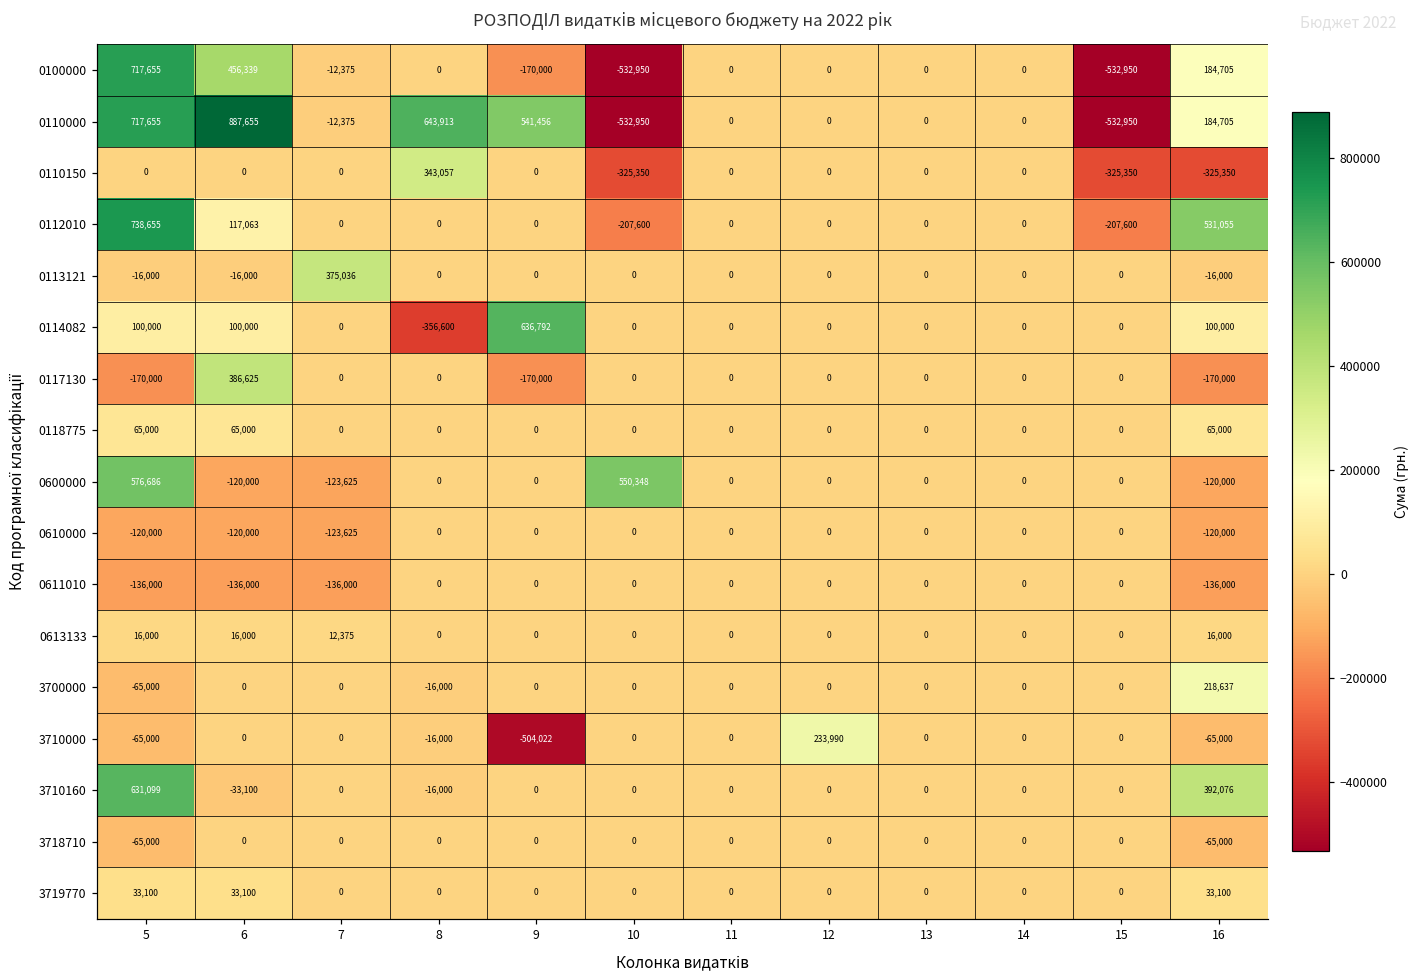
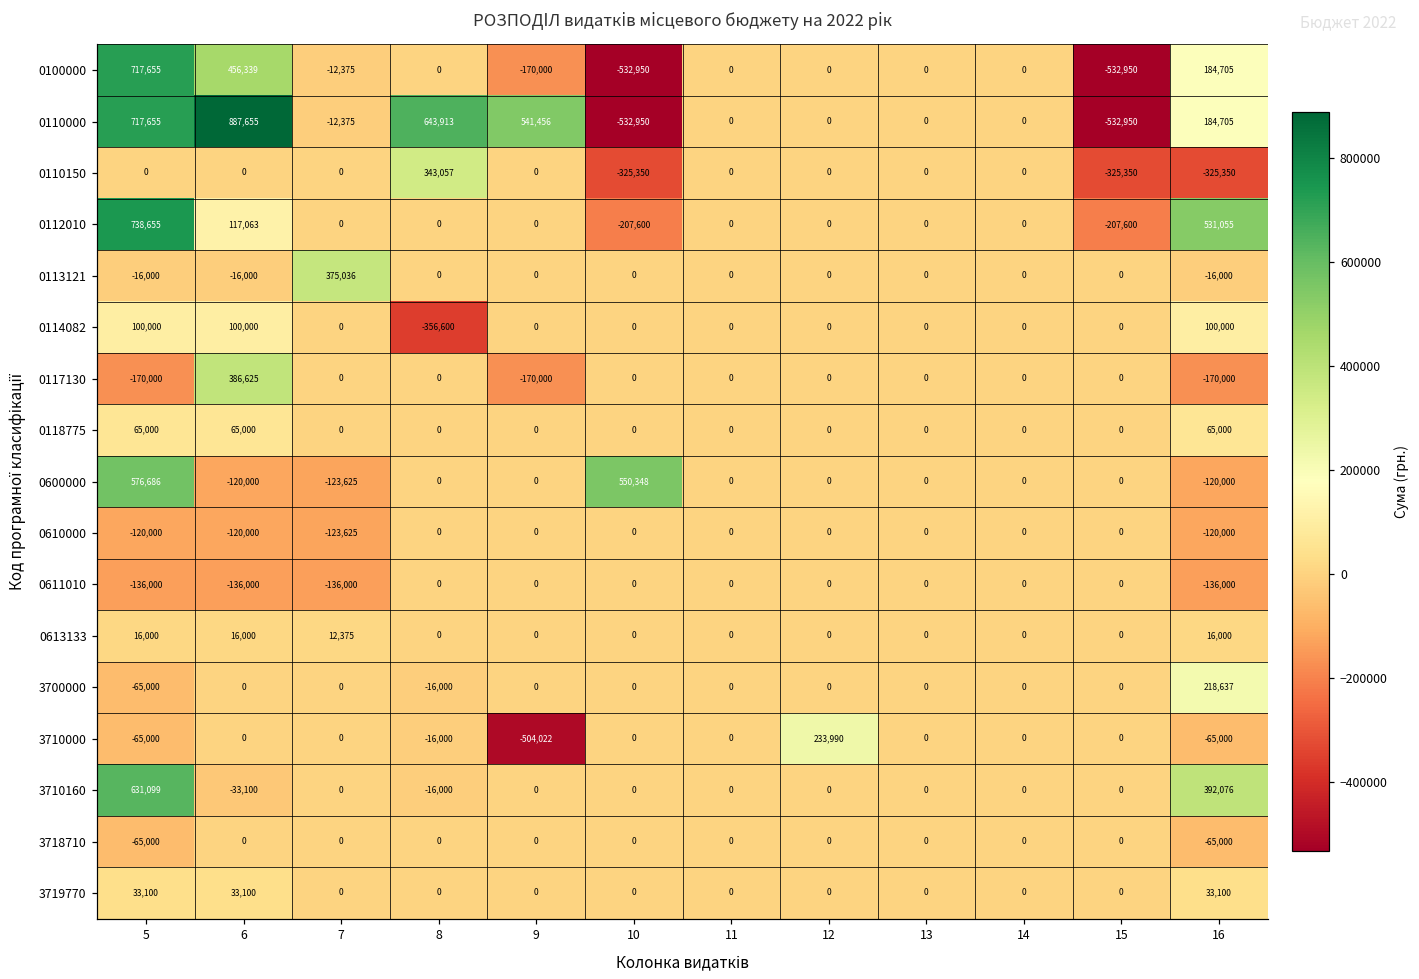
0114082, 9: 636,792 -> 0
